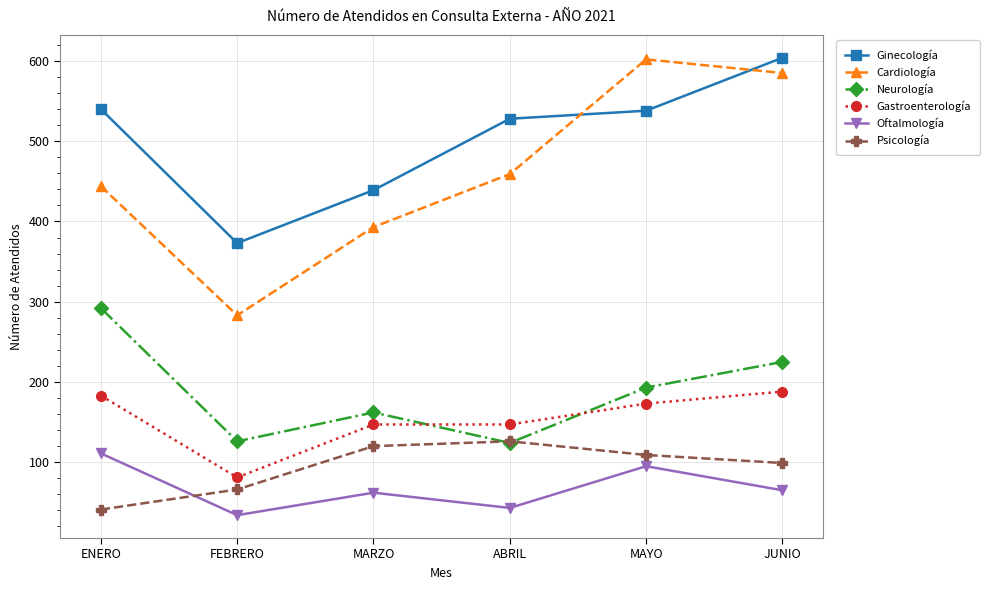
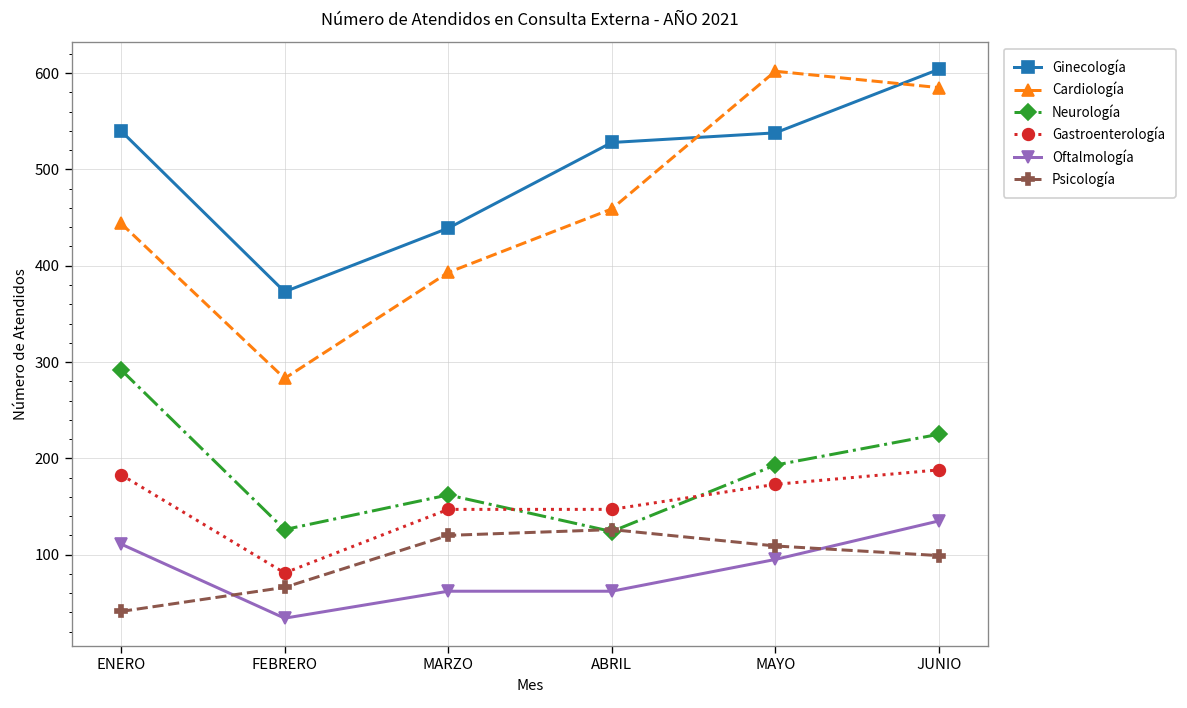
Oftalmología, ABRIL: 40 -> 60
Oftalmología, JUNIO: 70 -> 140
